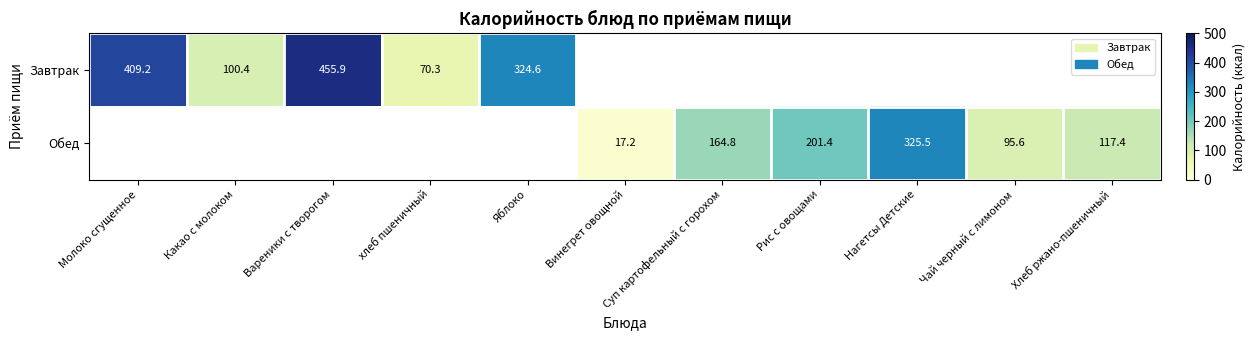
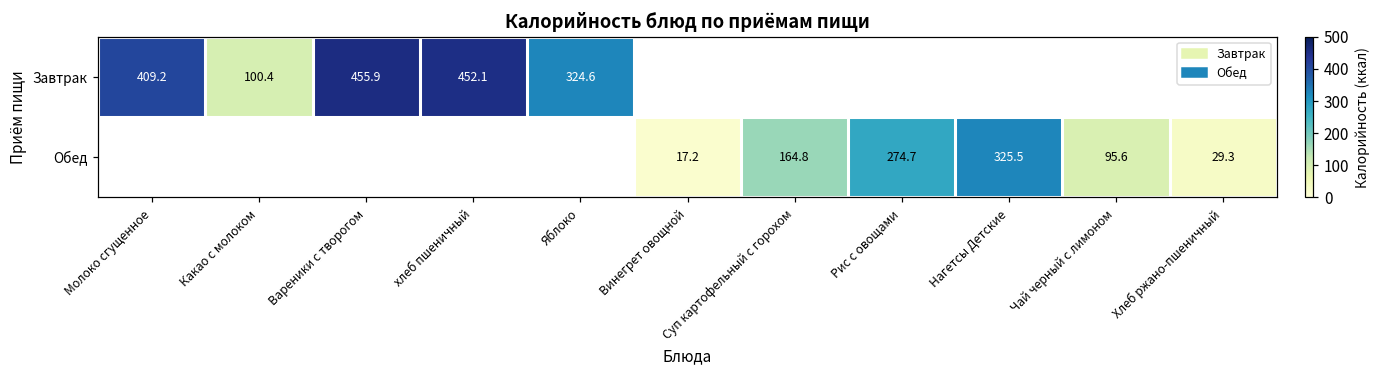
Завтрак, хлеб пшеничный: 70.3 -> 452.1
Обед, Рис с овощами: 201.4 -> 274.7
Обед, Хлеб ржано-пшеничный: 117.4 -> 29.3
